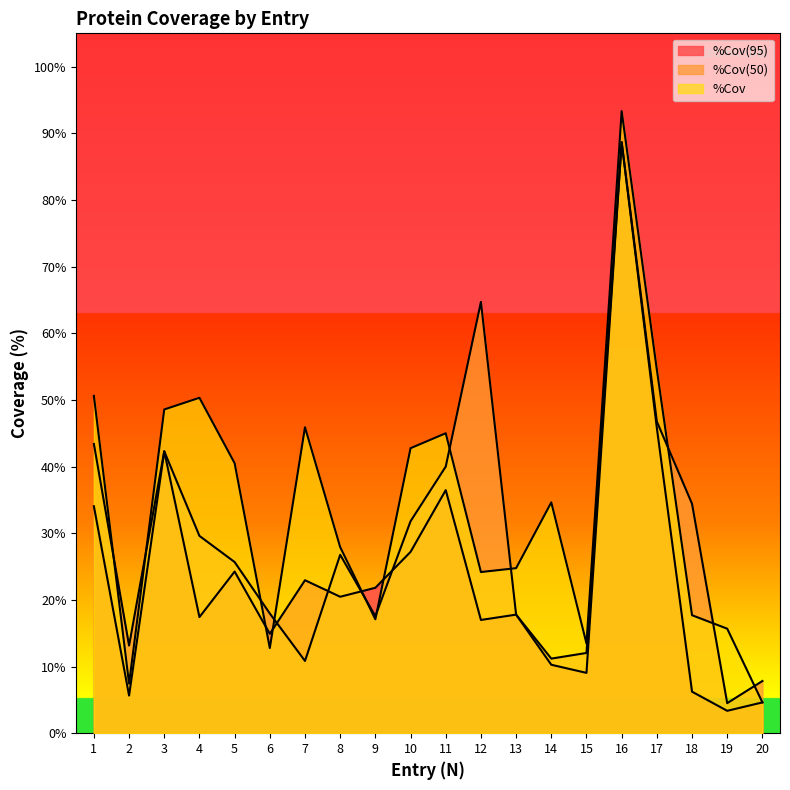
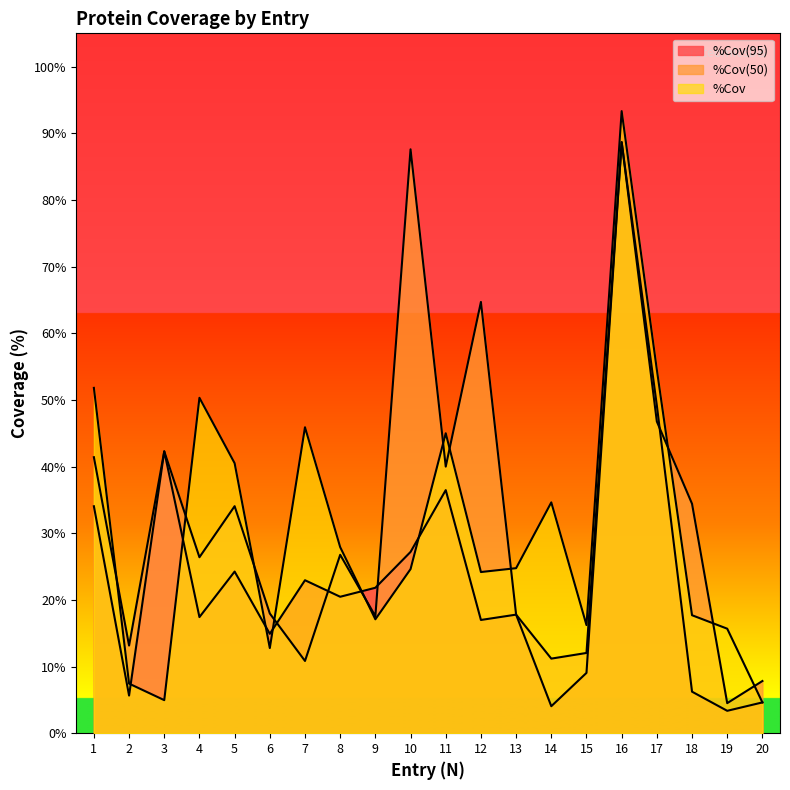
%Cov(50), 1: 43% -> 41%
%Cov, 1: 51% -> 52%
%Cov, 3: 49% -> 5%
%Cov(50), 4: 30% -> 26%
%Cov(50), 5: 26% -> 34%
%Cov(50), 10: 32% -> 88%
%Cov, 10: 43% -> 25%
%Cov(95), 14: 10% -> 4%
%Cov, 15: 13% -> 16%
%Cov(95), 17: 46% -> 49%
